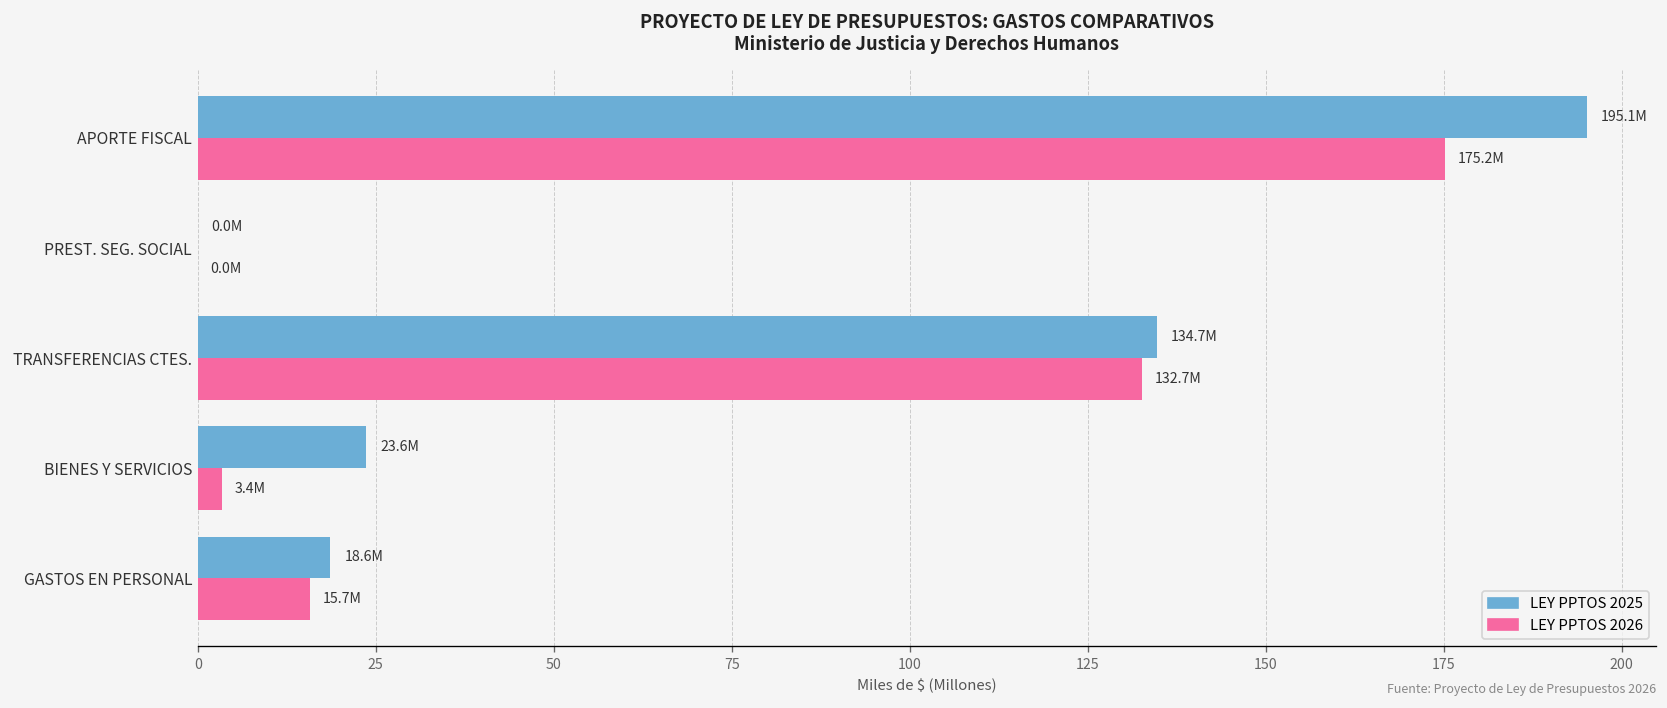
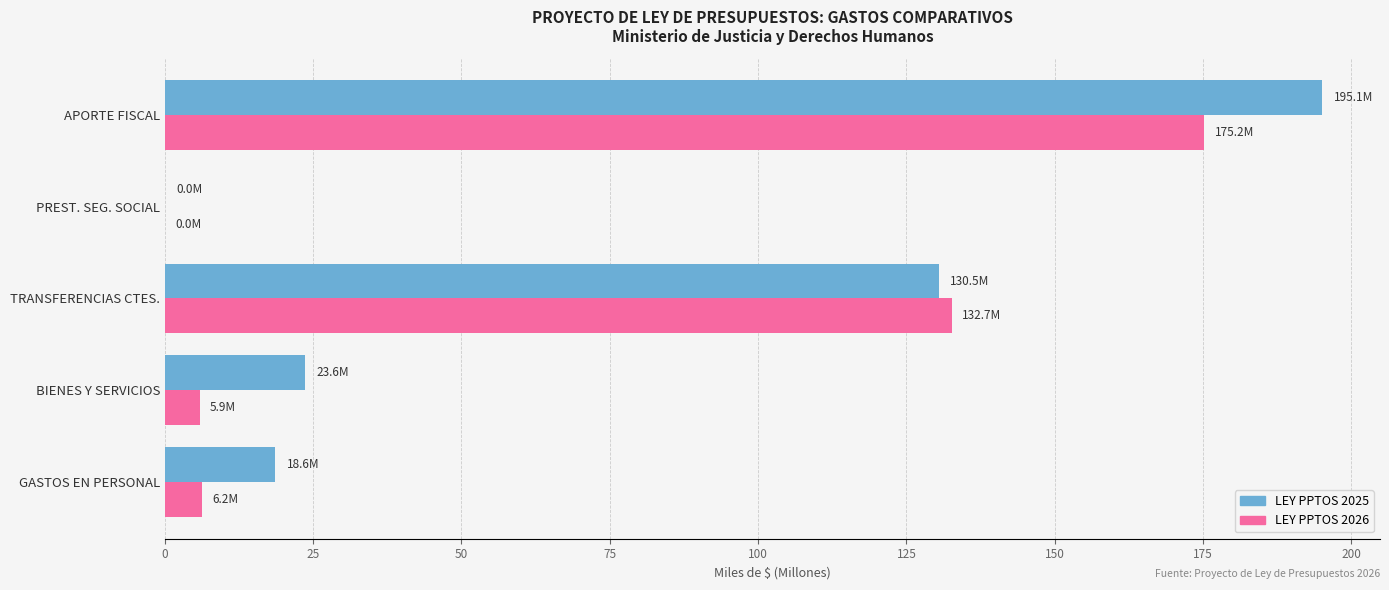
LEY PPTOS 2025, TRANSFERENCIAS CTES.: 134.7M -> 130.5M
LEY PPTOS 2026, BIENES Y SERVICIOS: 3.4M -> 5.9M
LEY PPTOS 2026, GASTOS EN PERSONAL: 15.7M -> 6.2M
